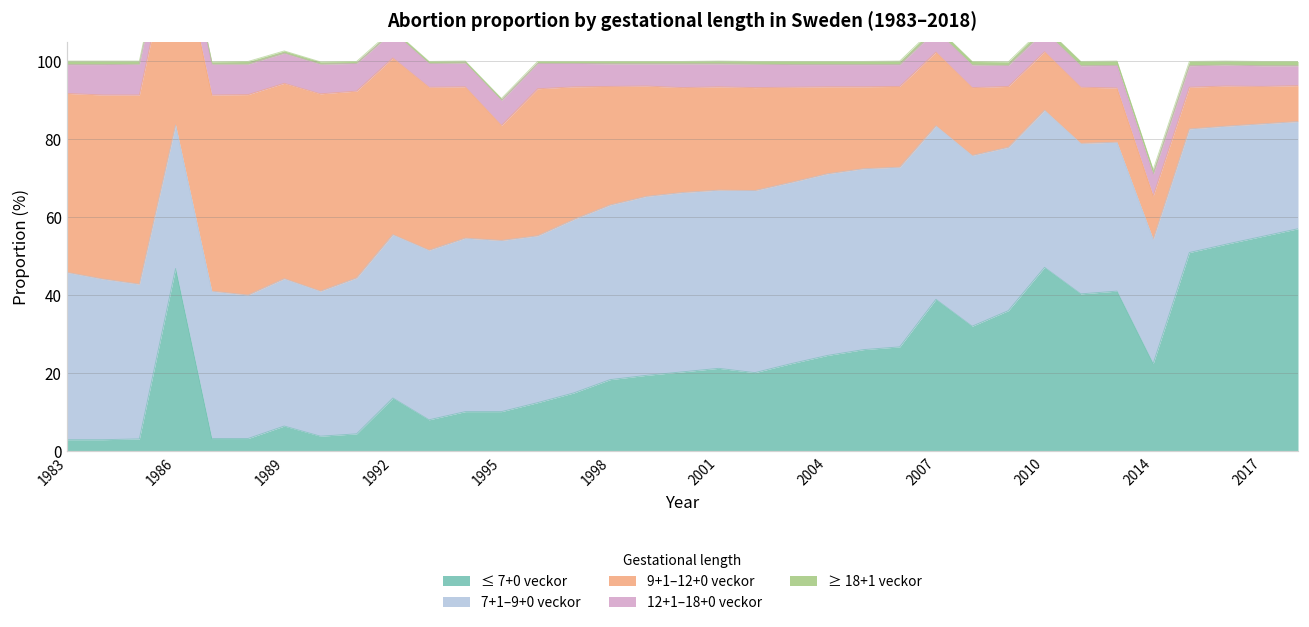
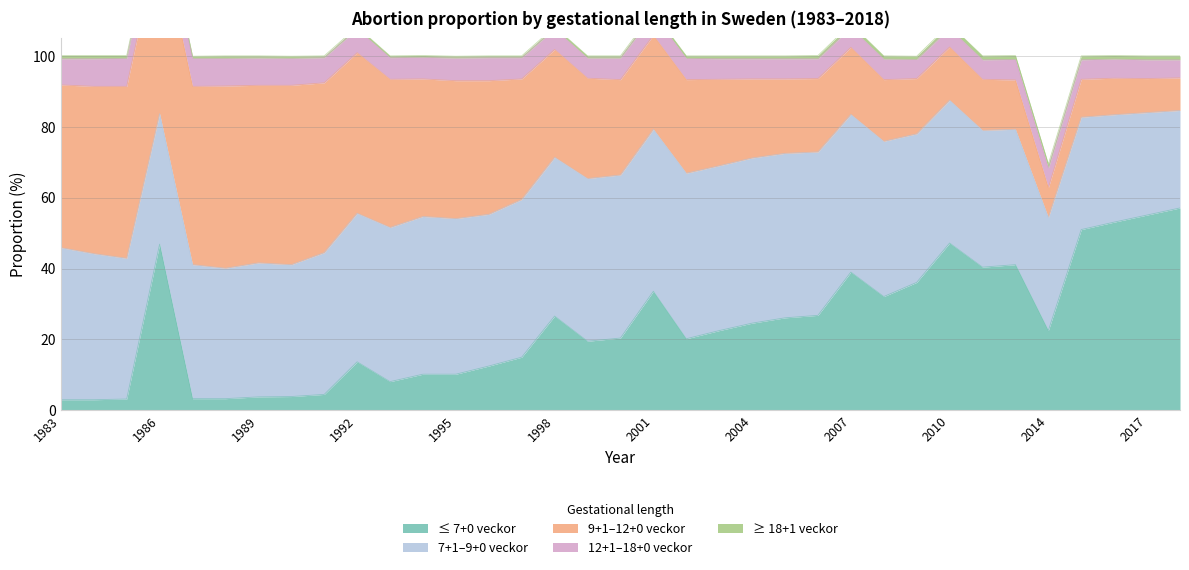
≤ 7+0 veckor, 1989: 7 -> 4
9+1–12+0 veckor, 1995: 30 -> 39
≤ 7+0 veckor, 1998: 18 -> 27
≤ 7+0 veckor, 2001: 21 -> 34
9+1–12+0 veckor, 2014: 11 -> 8
